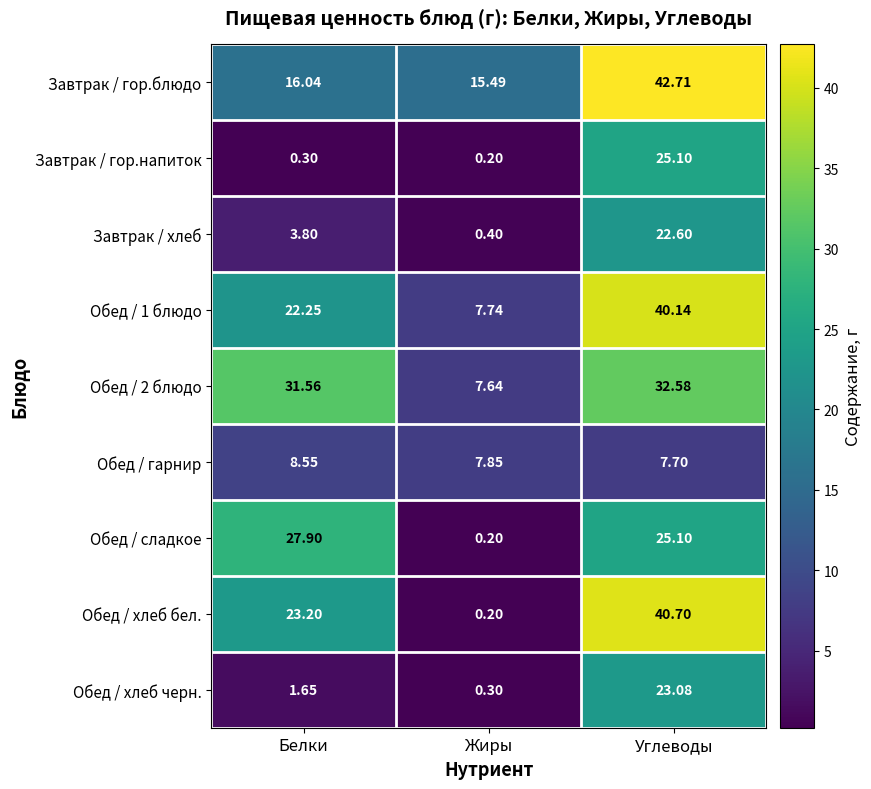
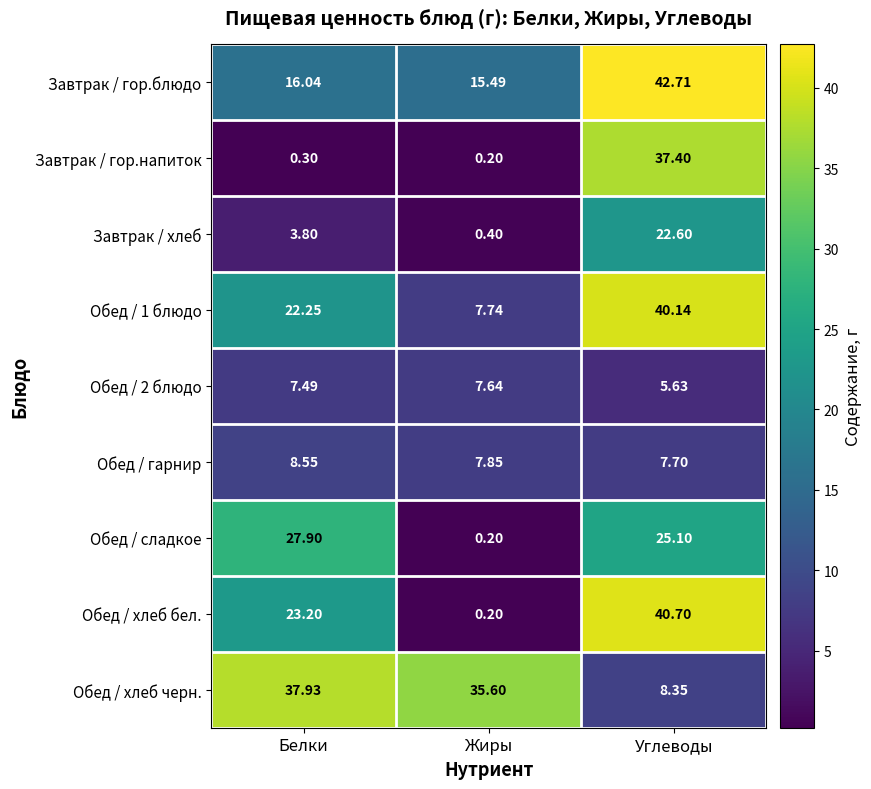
Завтрак / гор.напиток, Углеводы: 25.10 -> 37.40
Обед / 2 блюдо, Белки: 31.56 -> 7.49
Обед / 2 блюдо, Углеводы: 32.58 -> 5.63
Обед / хлеб черн., Белки: 1.65 -> 37.93
Обед / хлеб черн., Жиры: 0.30 -> 35.60
Обед / хлеб черн., Углеводы: 23.08 -> 8.35
